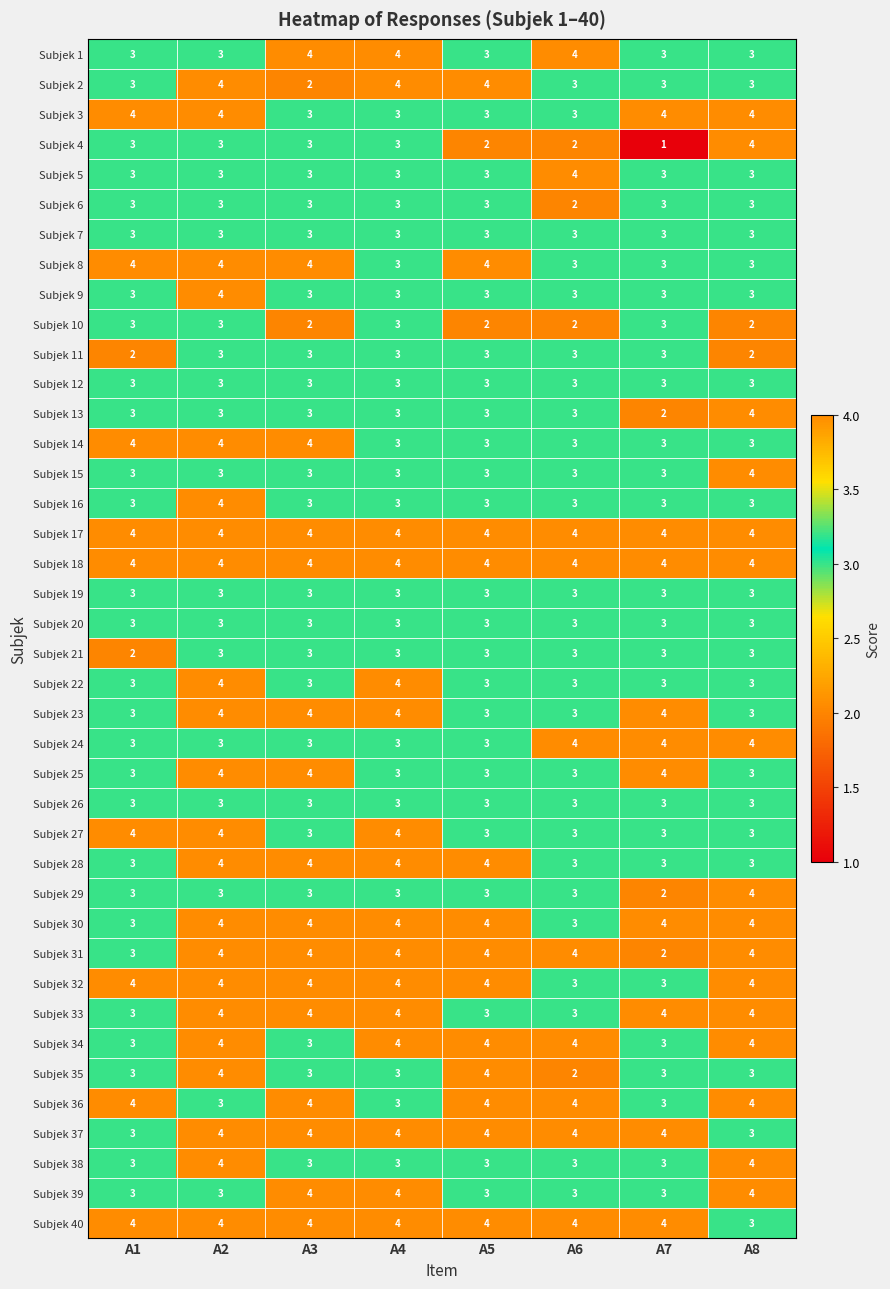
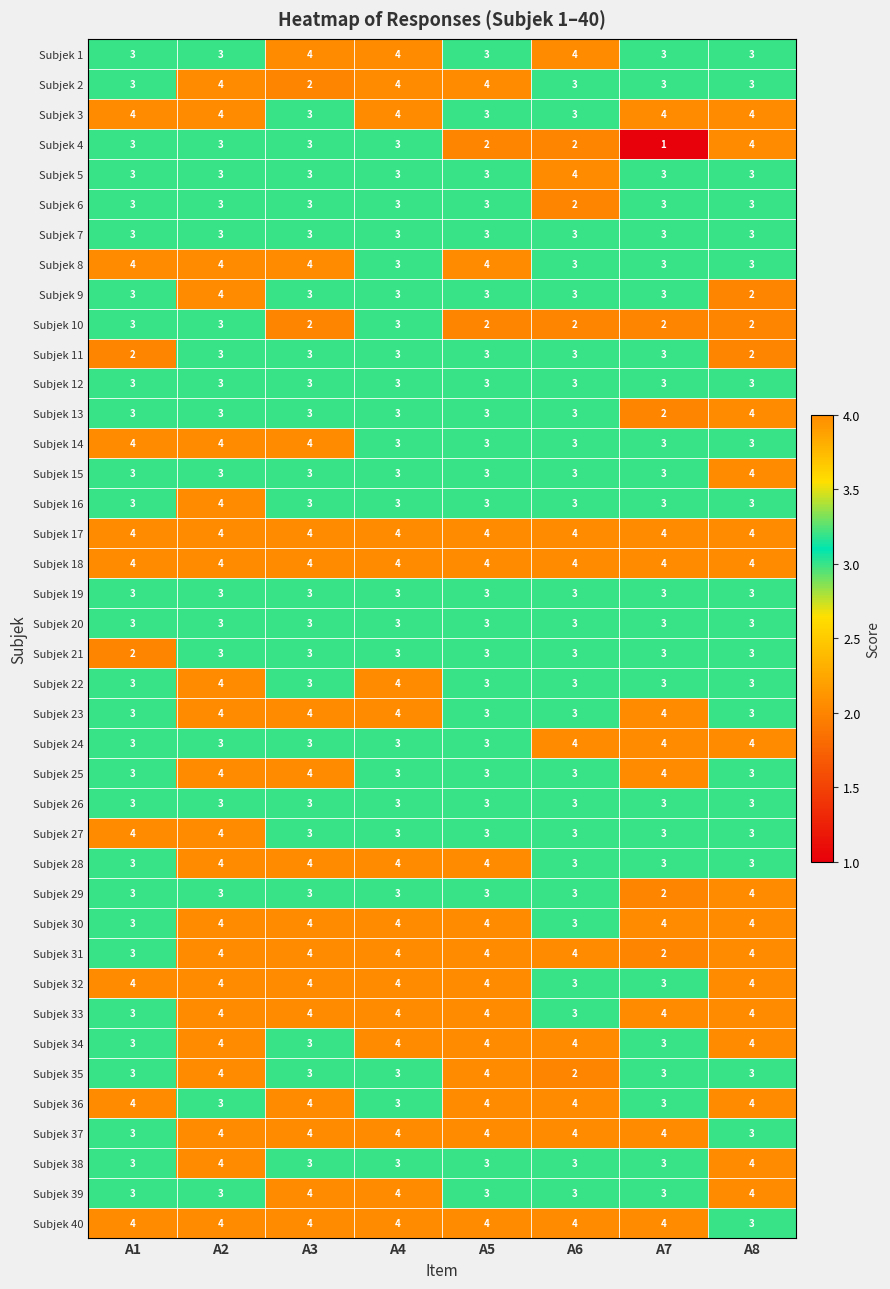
Subjek 3, A4: 3 -> 4
Subjek 9, A8: 3 -> 2
Subjek 10, A7: 3 -> 2
Subjek 27, A4: 4 -> 3
Subjek 33, A5: 3 -> 4
